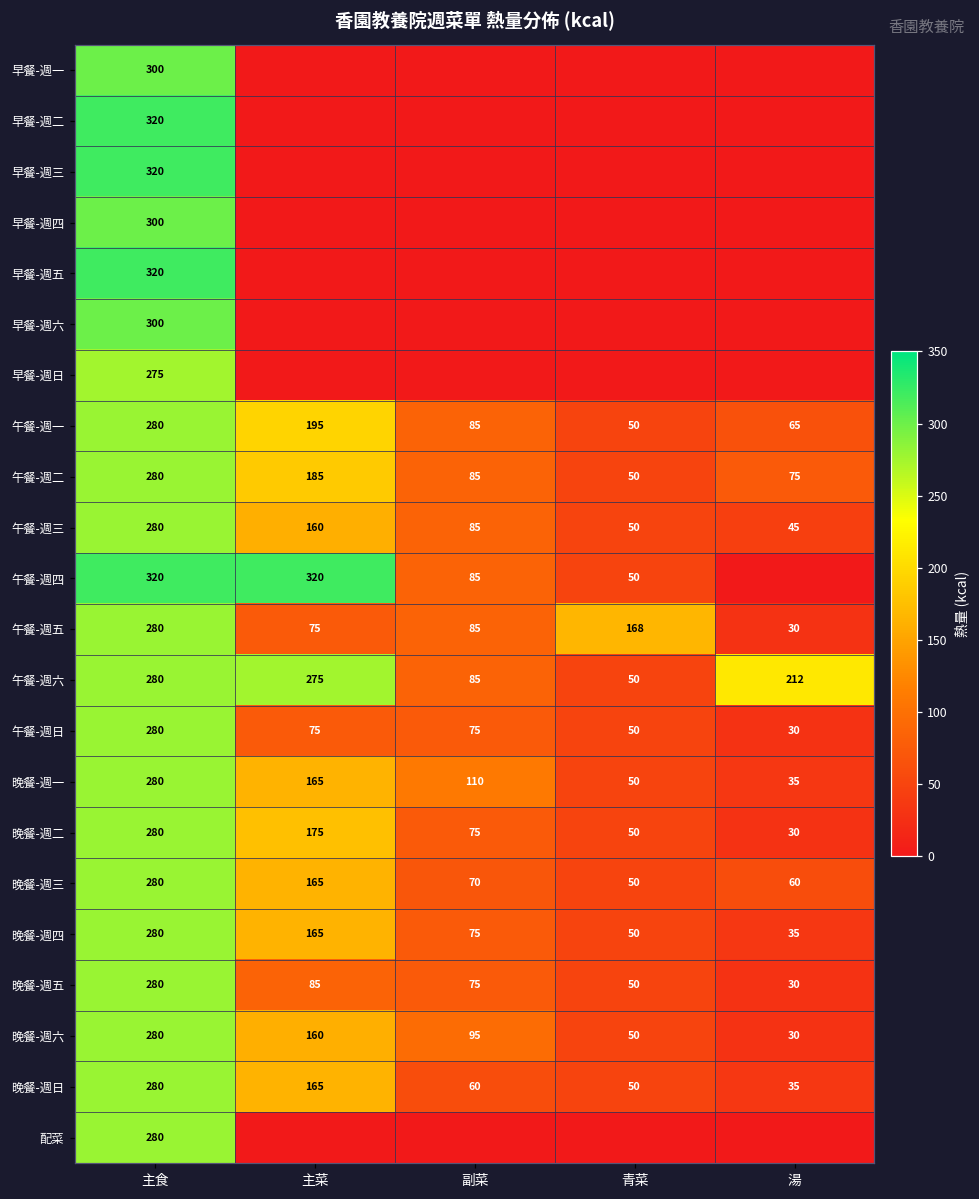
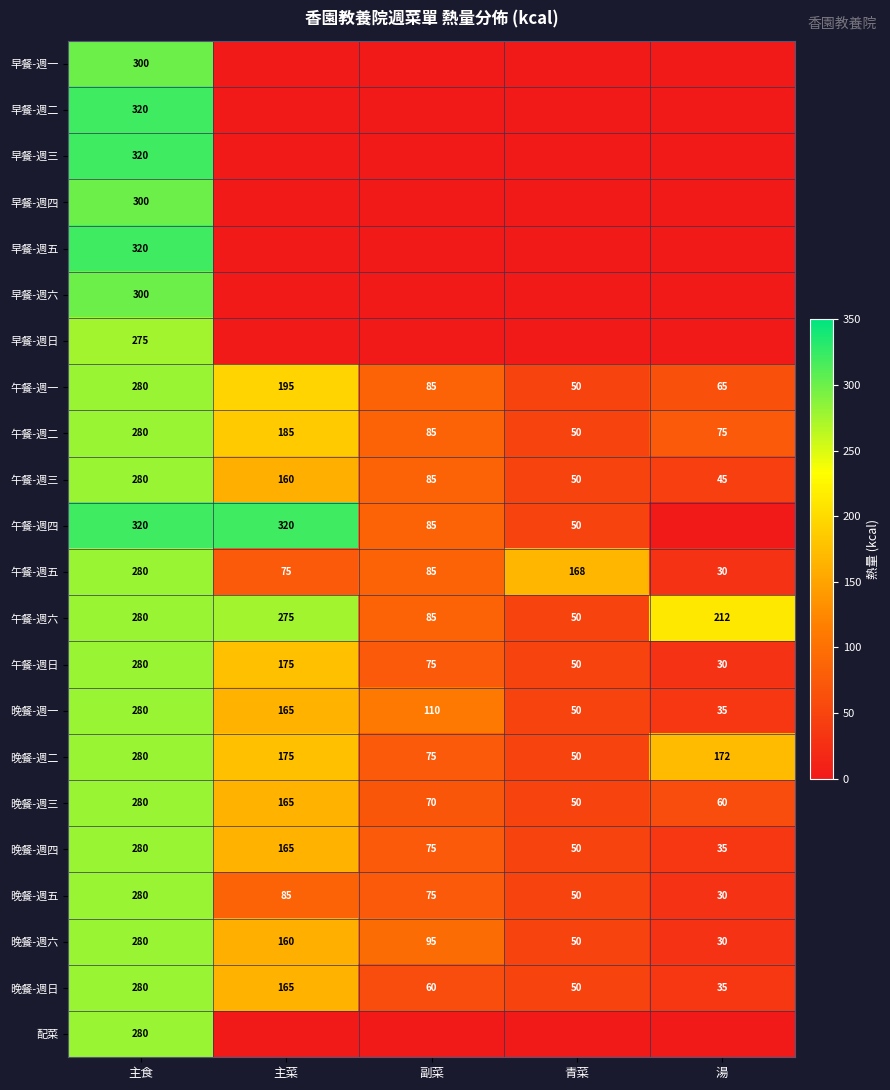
午餐-週日, 主菜: 75 -> 175
晚餐-週二, 湯: 30 -> 172
